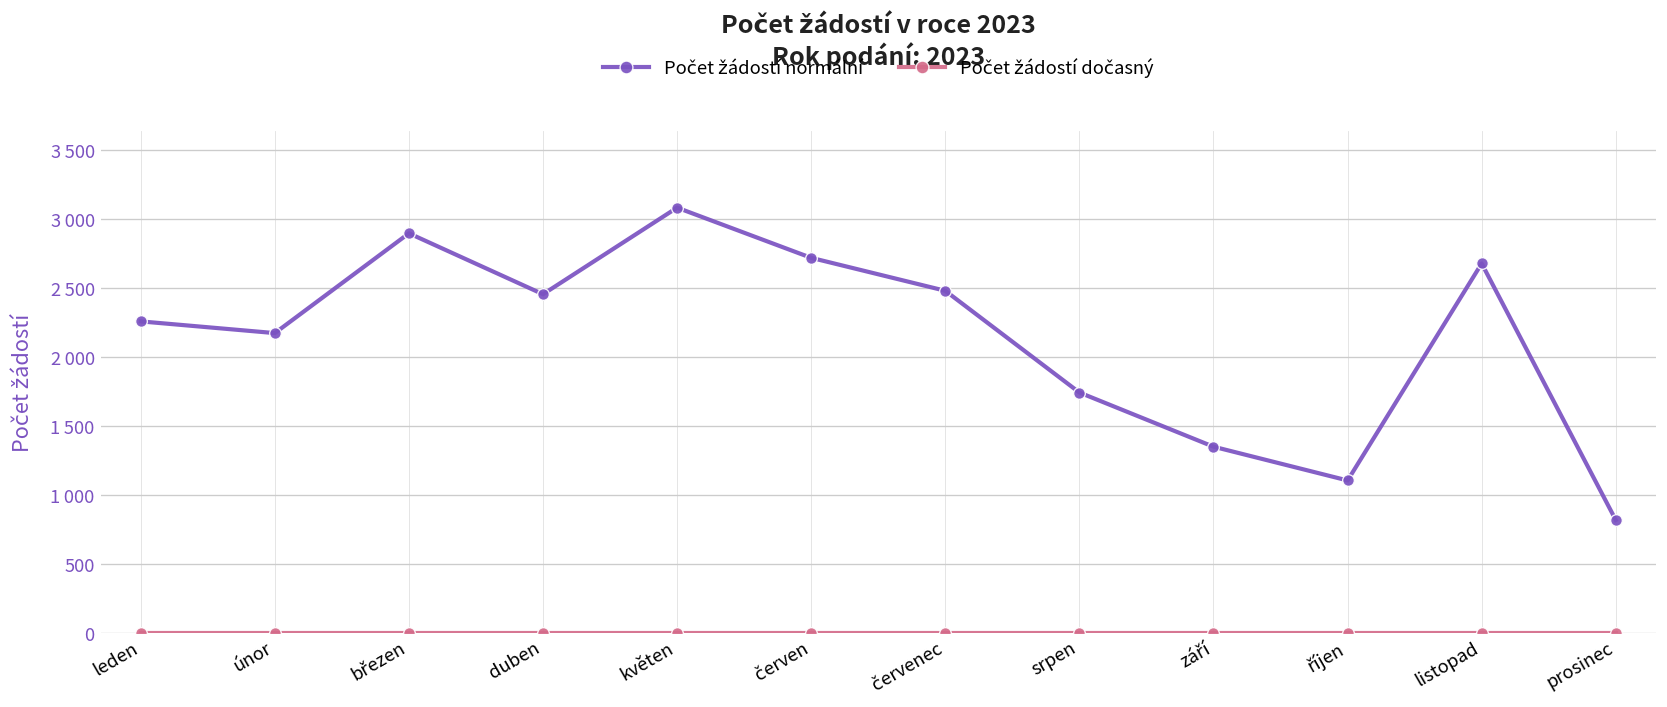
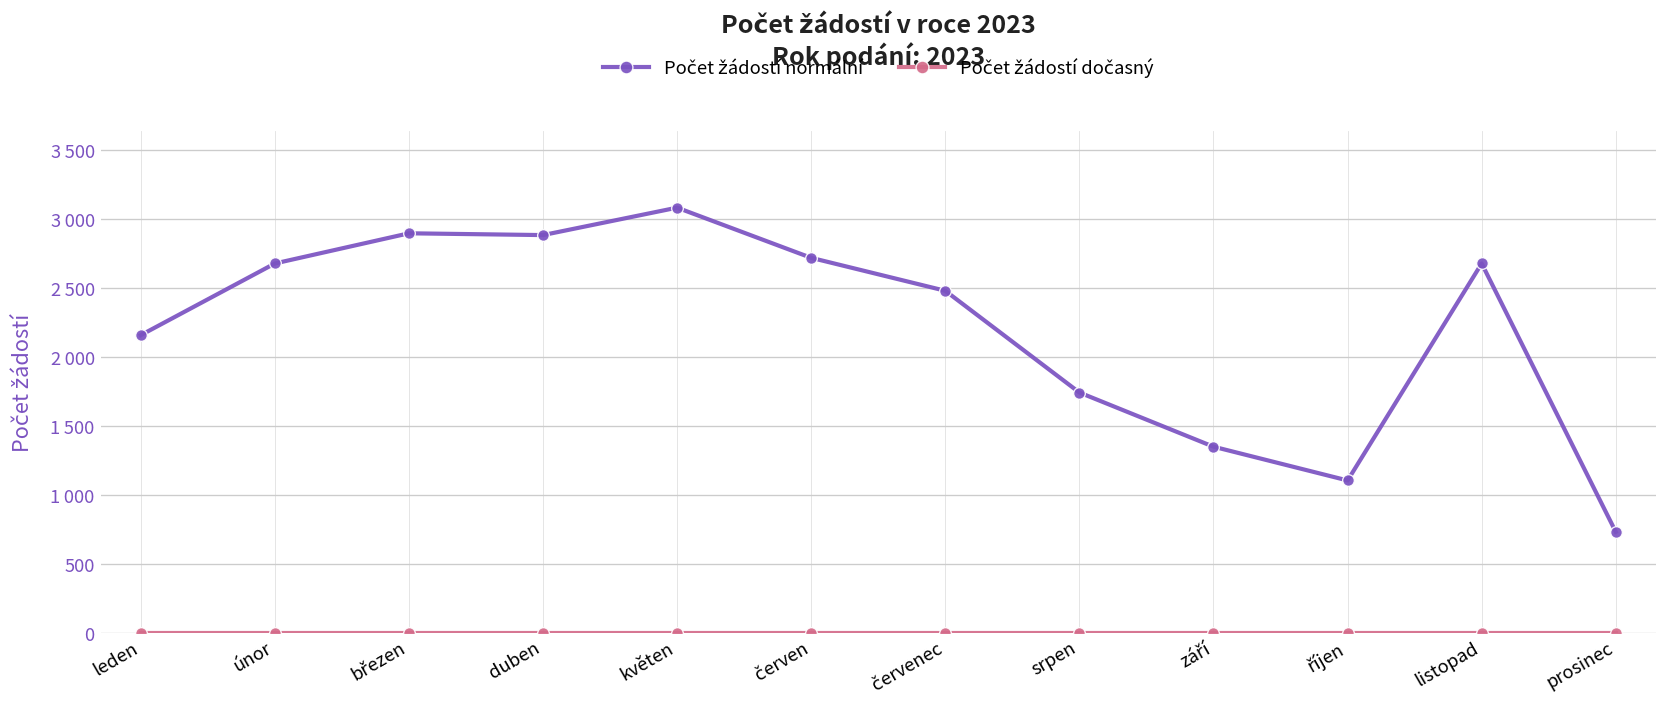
Počet žádostí normální, leden: 2260 -> 2160
Počet žádostí normální, únor: 2170 -> 2680
Počet žádostí normální, duben: 2460 -> 2890
Počet žádostí normální, prosinec: 820 -> 730
